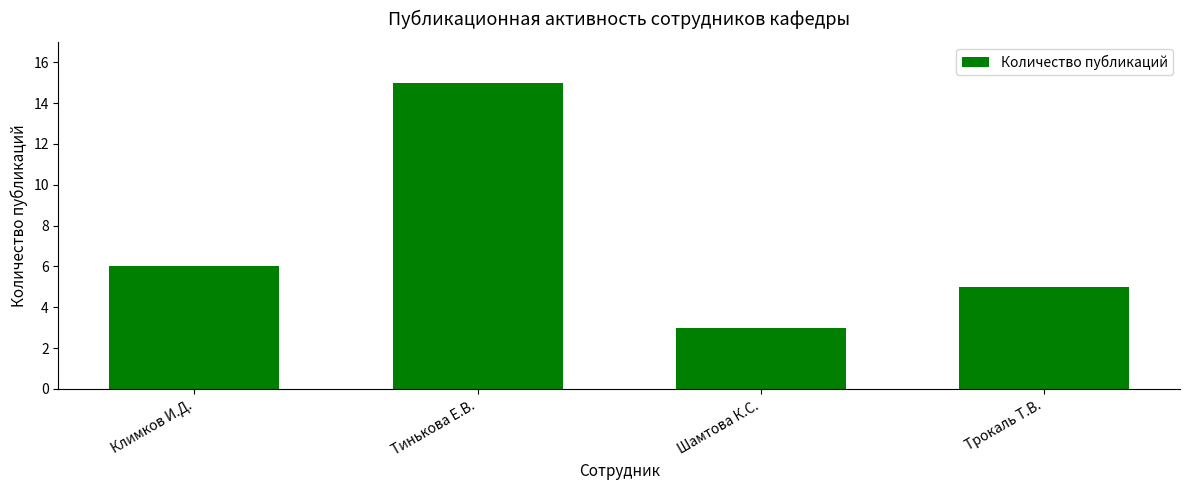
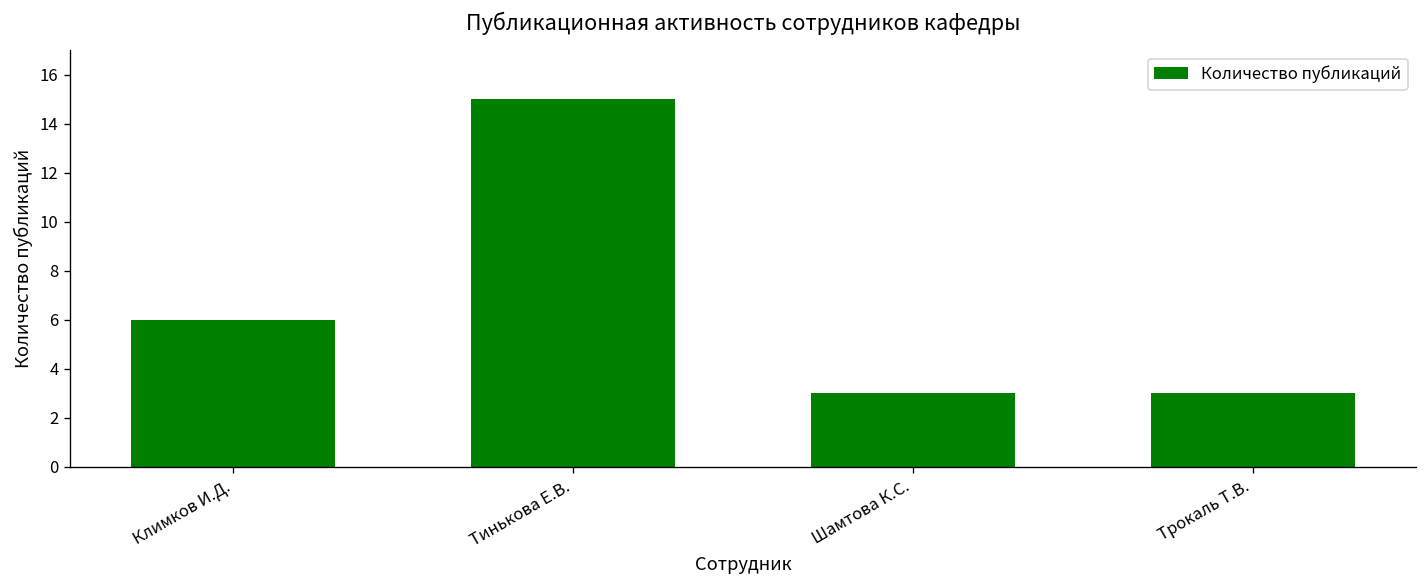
Трокаль Т.В.: 5 -> 3
